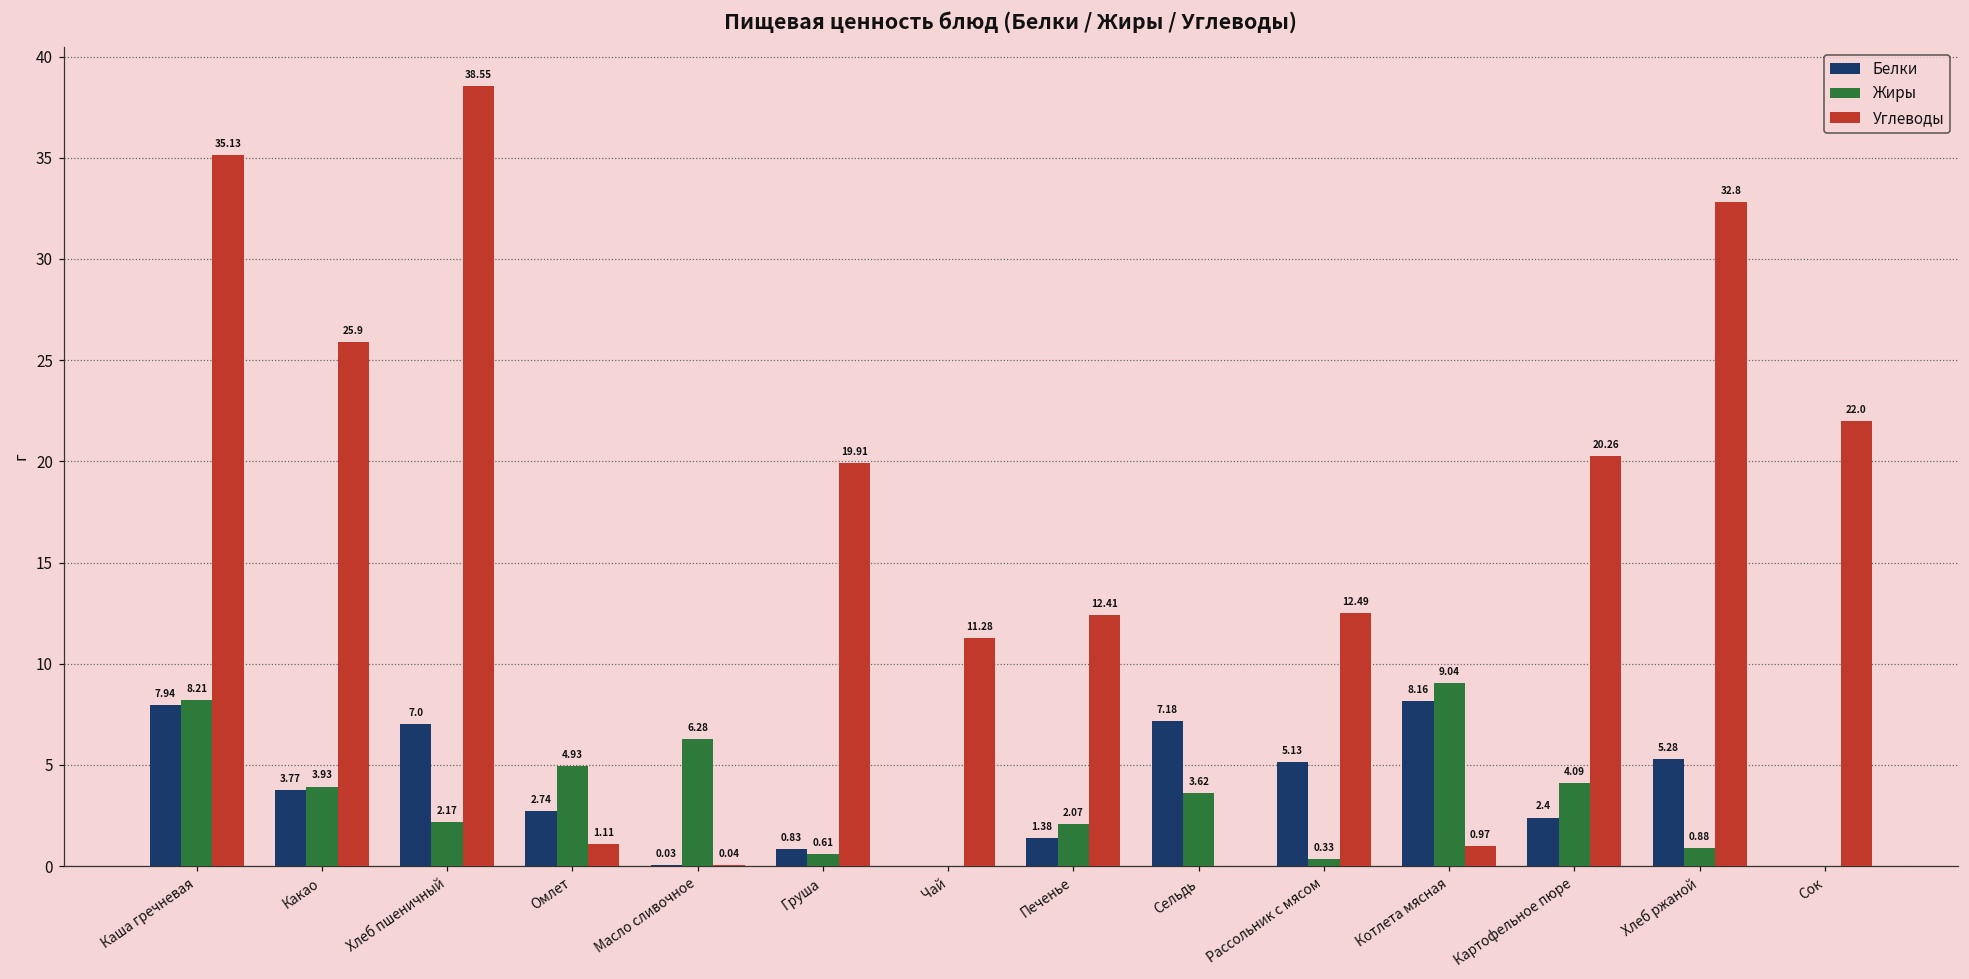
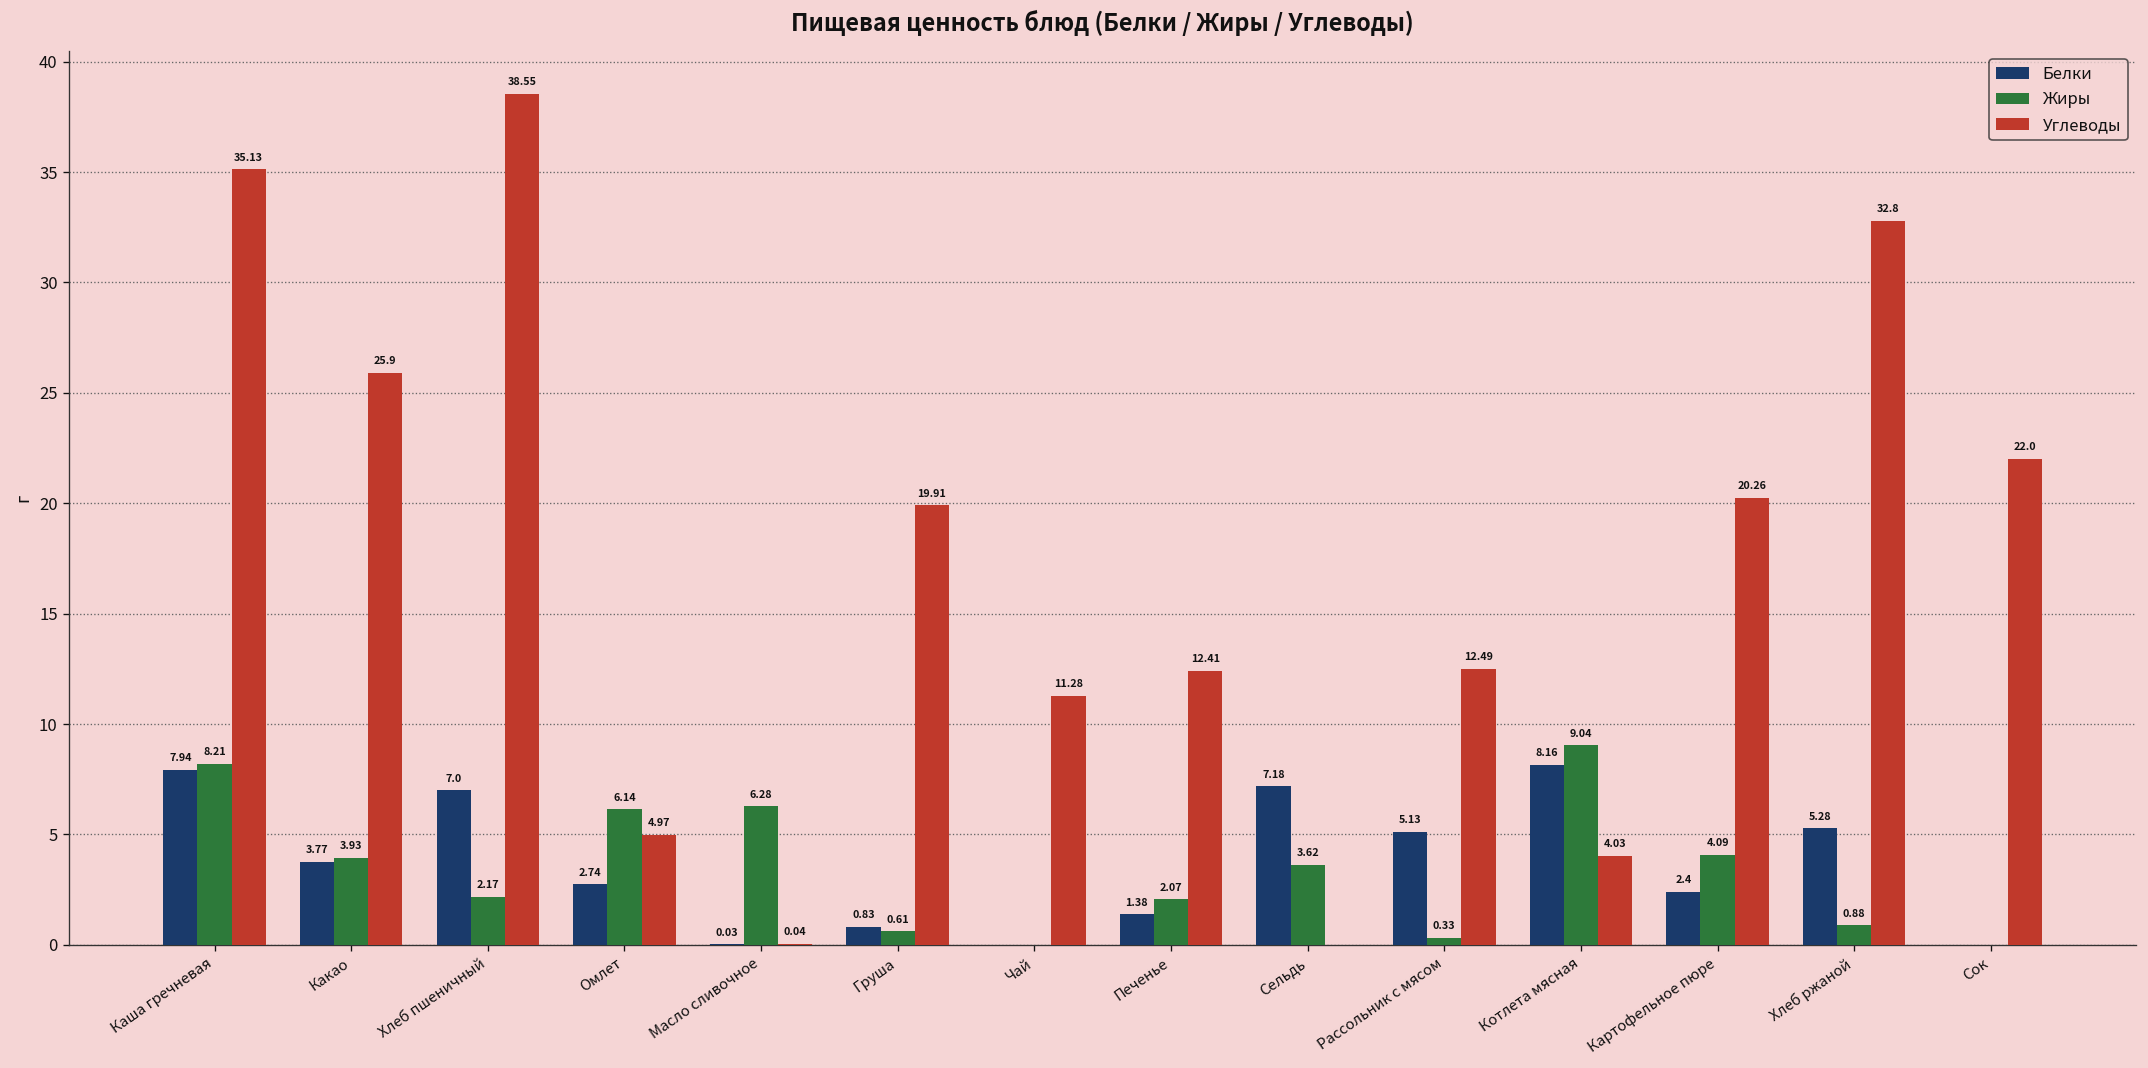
Жиры, Омлет: 4.93 -> 6.14
Углеводы, Омлет: 1.11 -> 4.97
Углеводы, Котлета мясная: 0.97 -> 4.03
